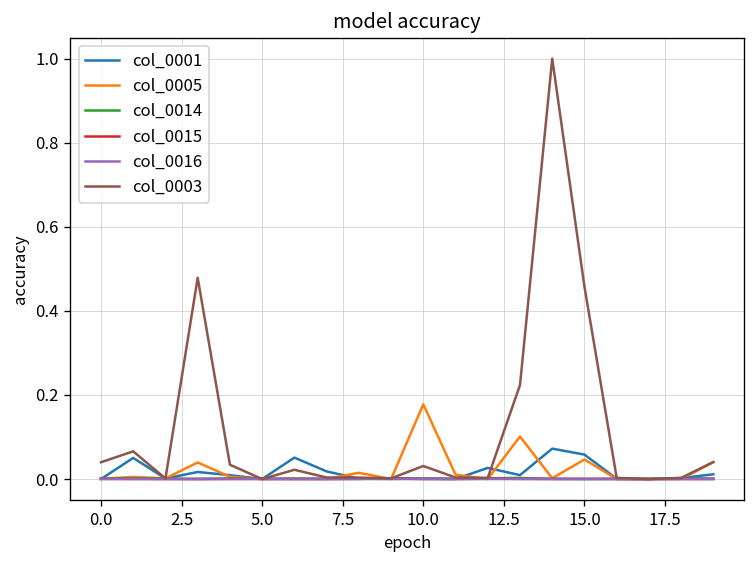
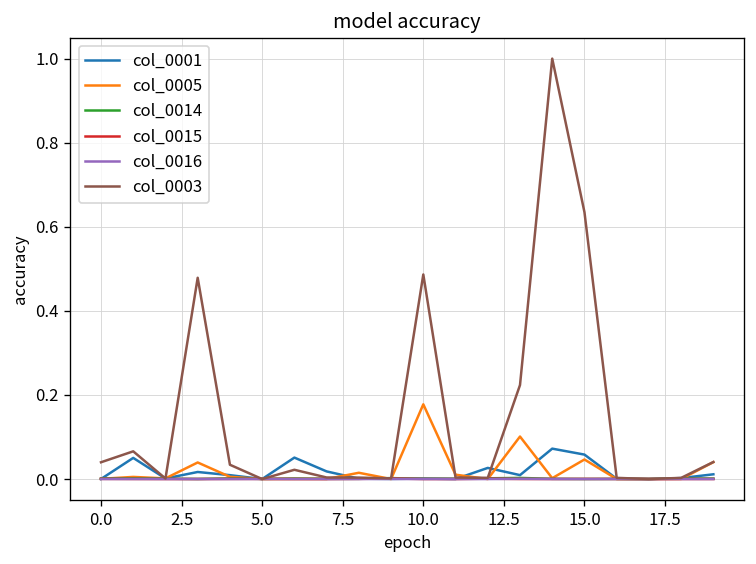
col_0003, 10.0: 0.03 -> 0.49
col_0003, 15.0: 0.46 -> 0.63
